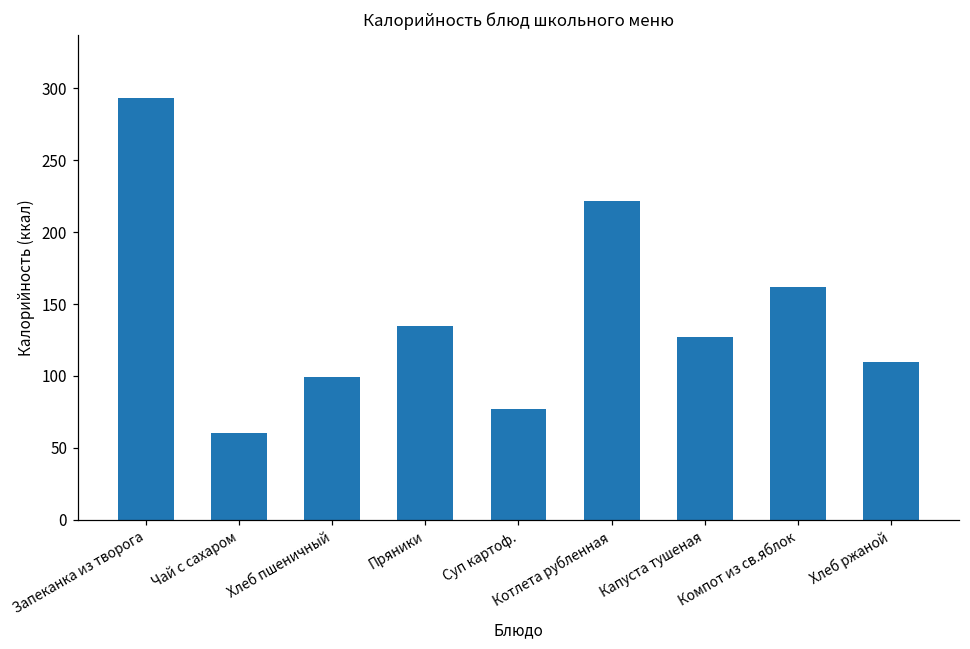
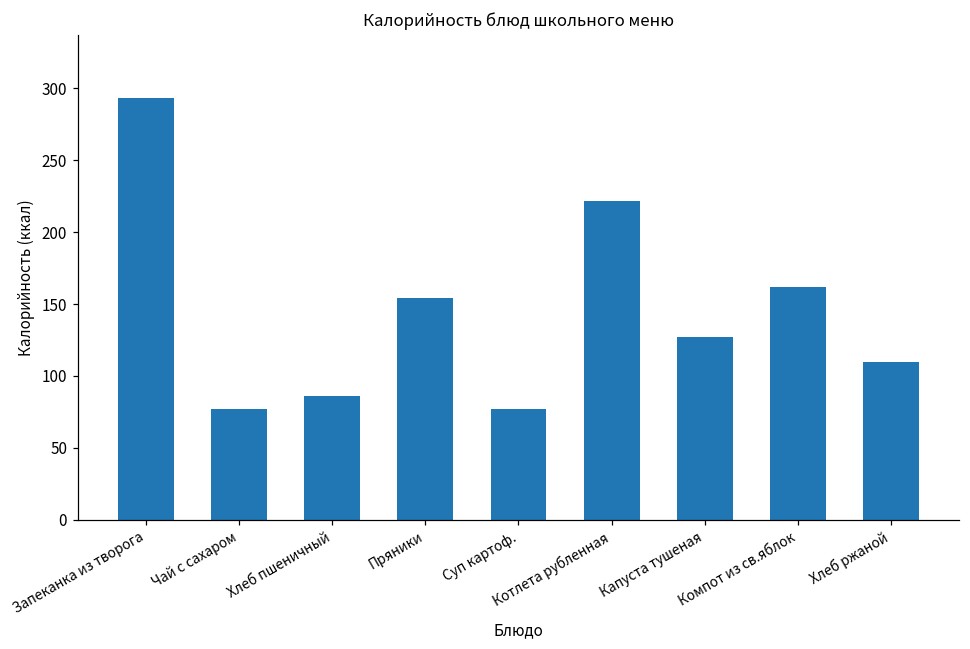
Чай с сахаром: 60 -> 77
Хлеб пшеничный: 99 -> 86
Пряники: 135 -> 154
